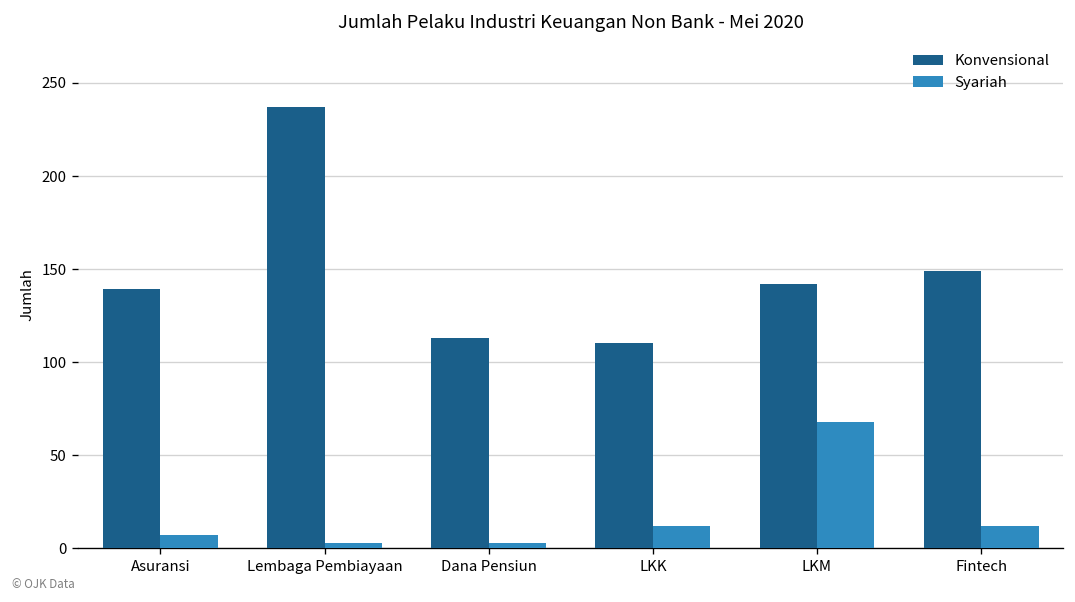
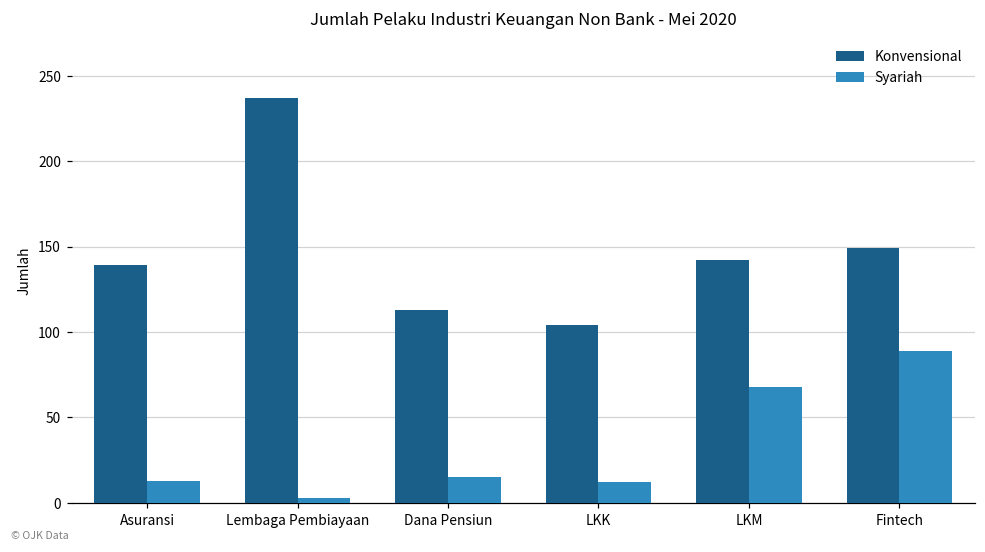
Syariah, Asuransi: 7 -> 13
Syariah, Dana Pensiun: 3 -> 15
Konvensional, LKK: 110 -> 104
Syariah, Fintech: 12 -> 89
